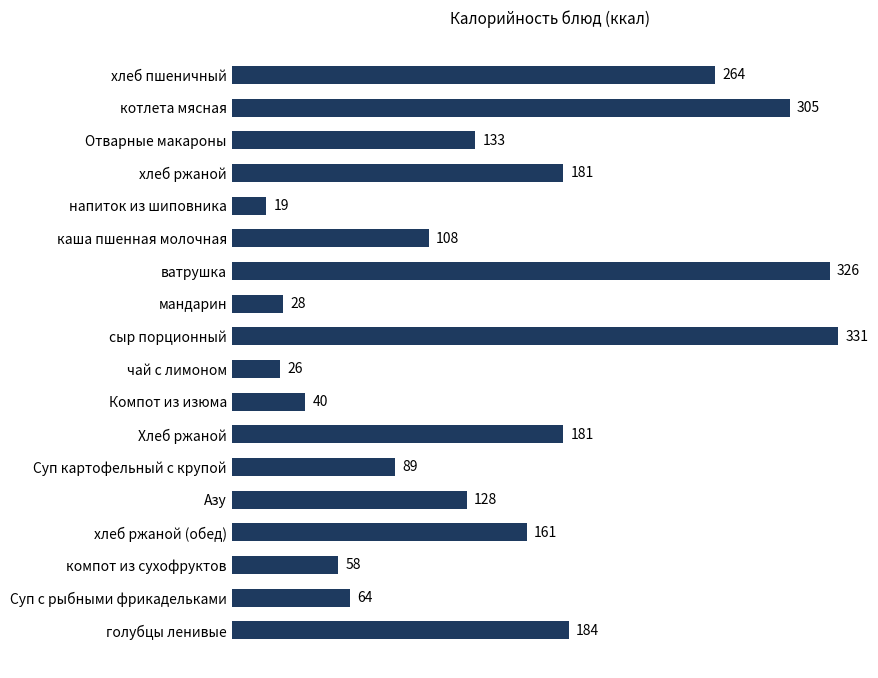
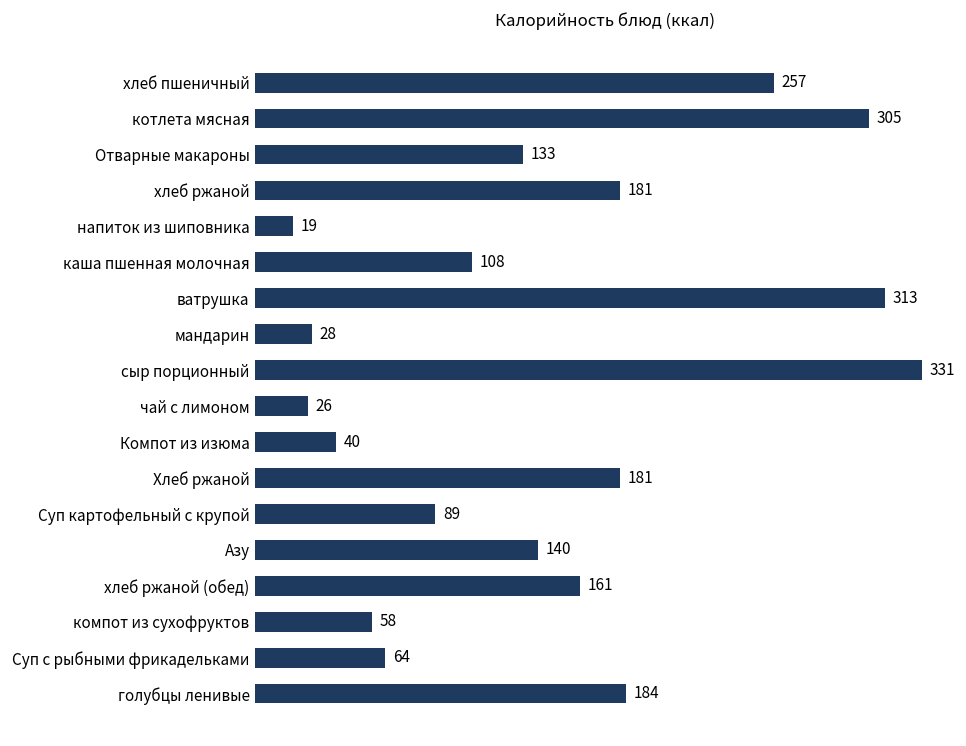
хлеб пшеничный: 264 -> 257
ватрушка: 326 -> 313
Азу: 128 -> 140
